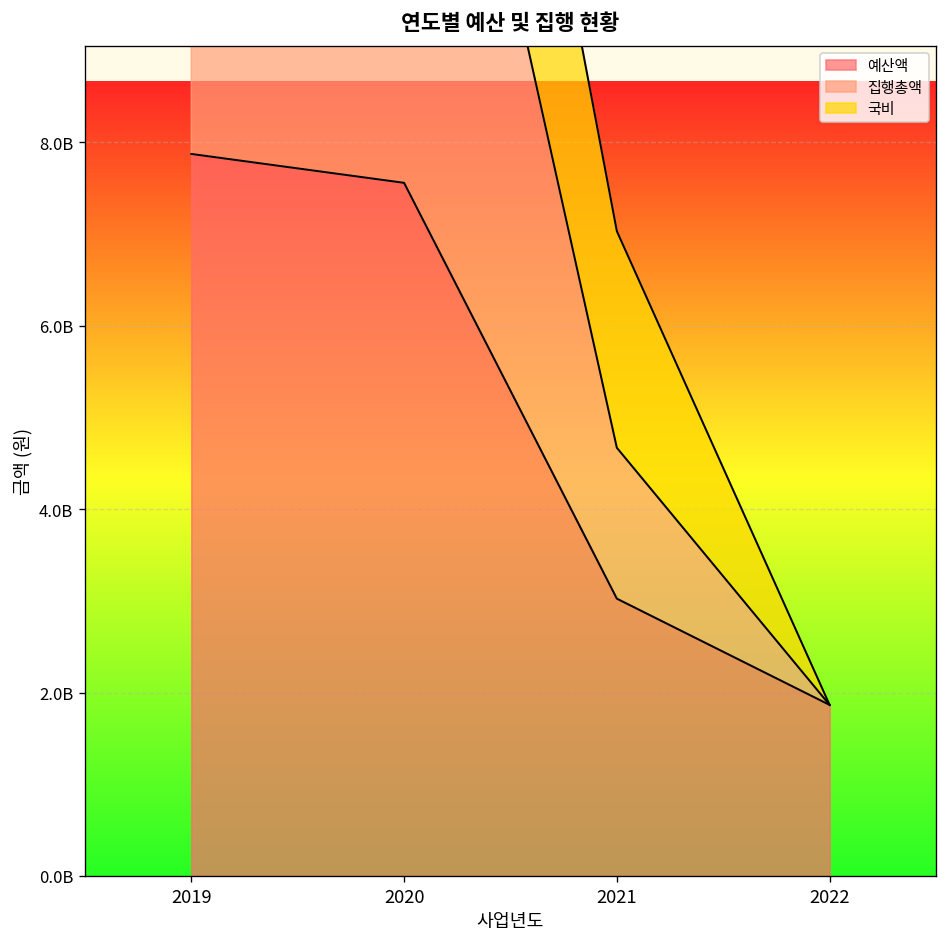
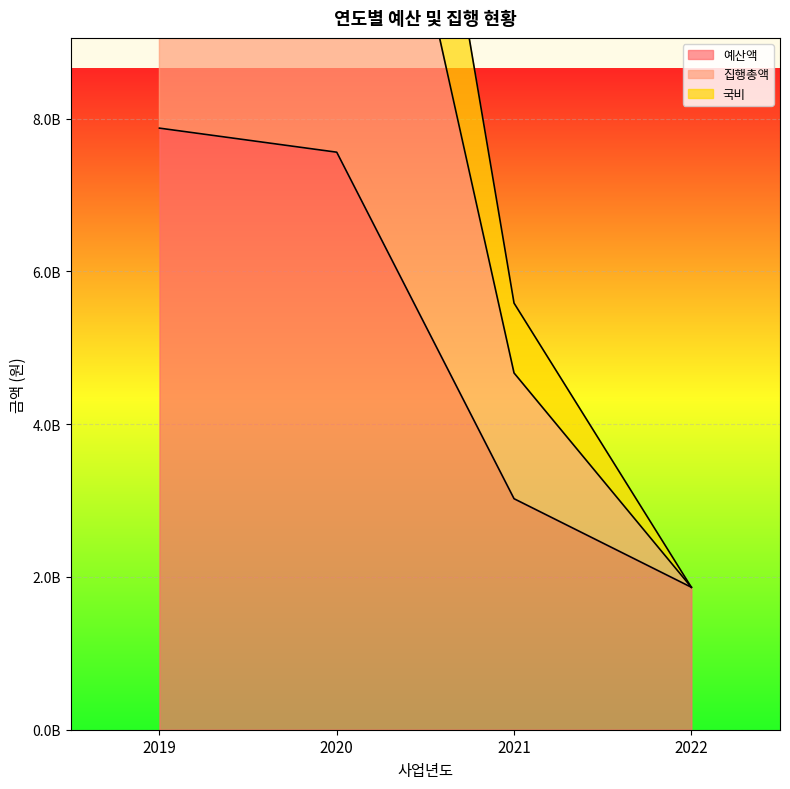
국비, 2021: 2400000000 -> 900000000
